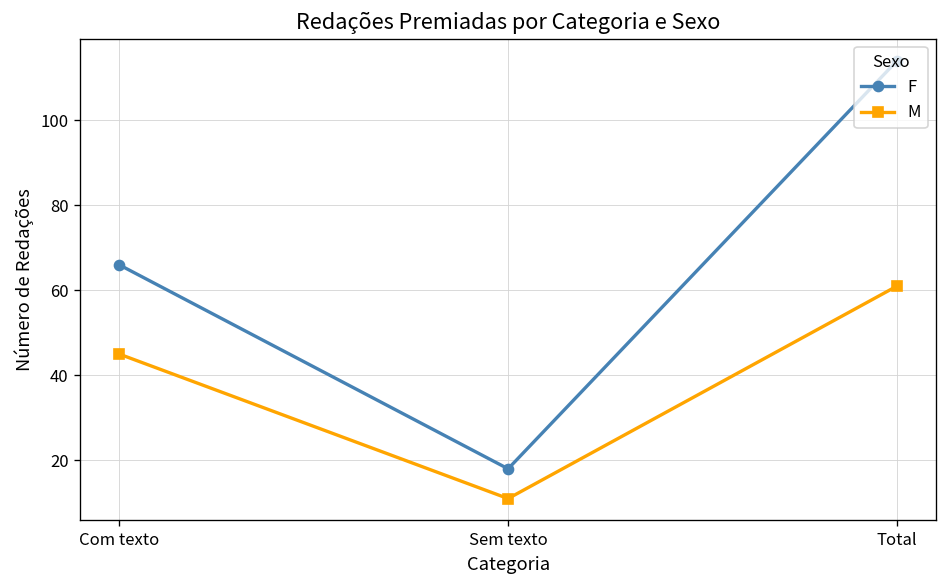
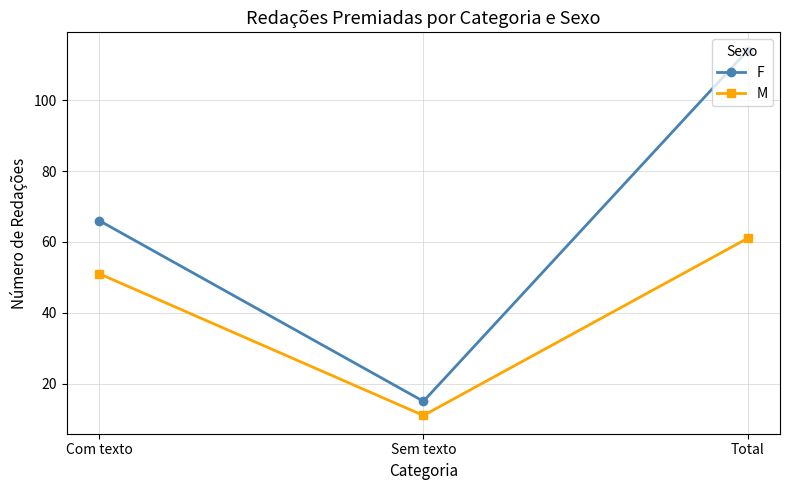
M, Com texto: 45 -> 51
F, Sem texto: 18 -> 15
